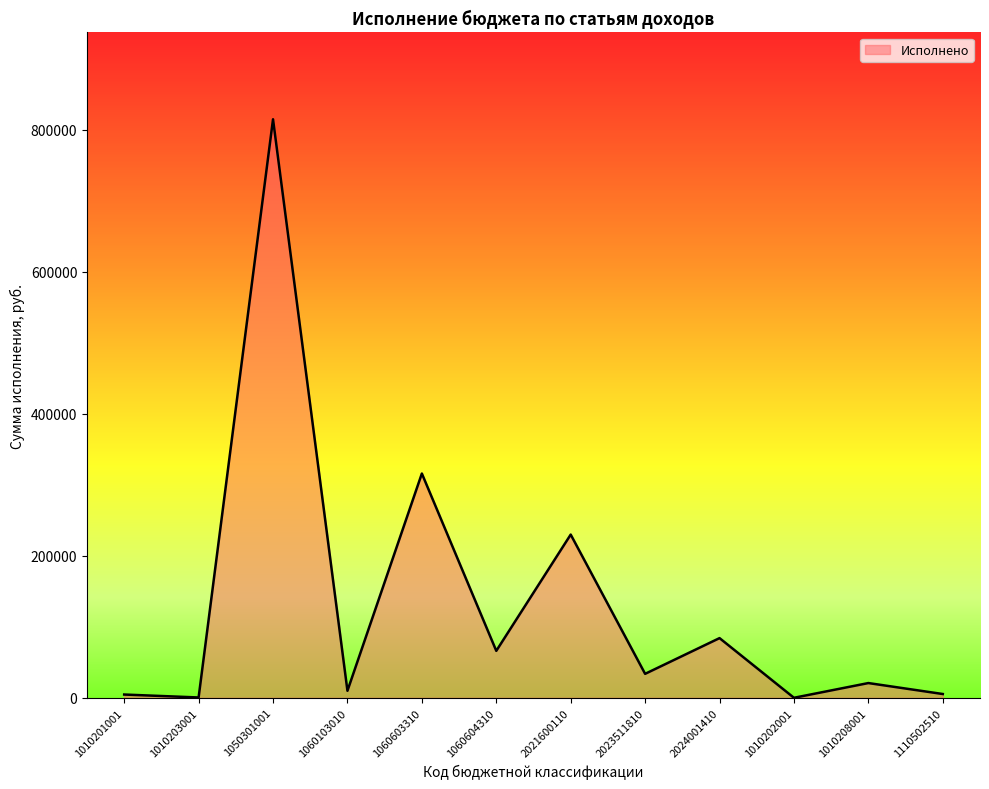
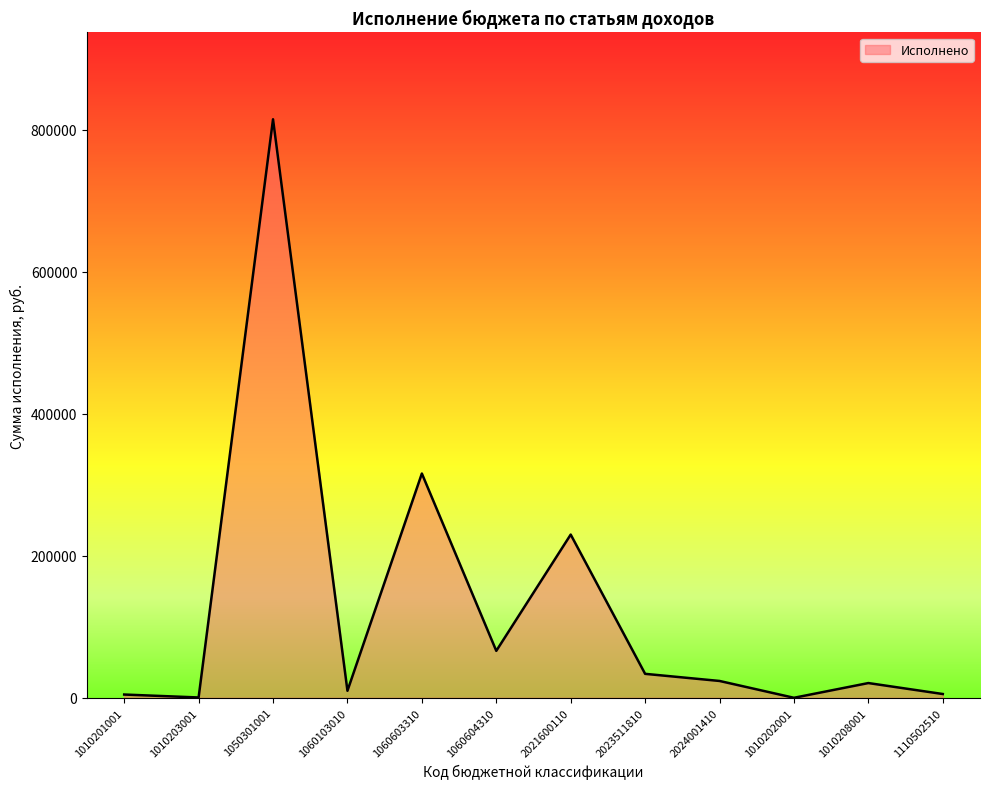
2024001410: 80000 -> 20000
